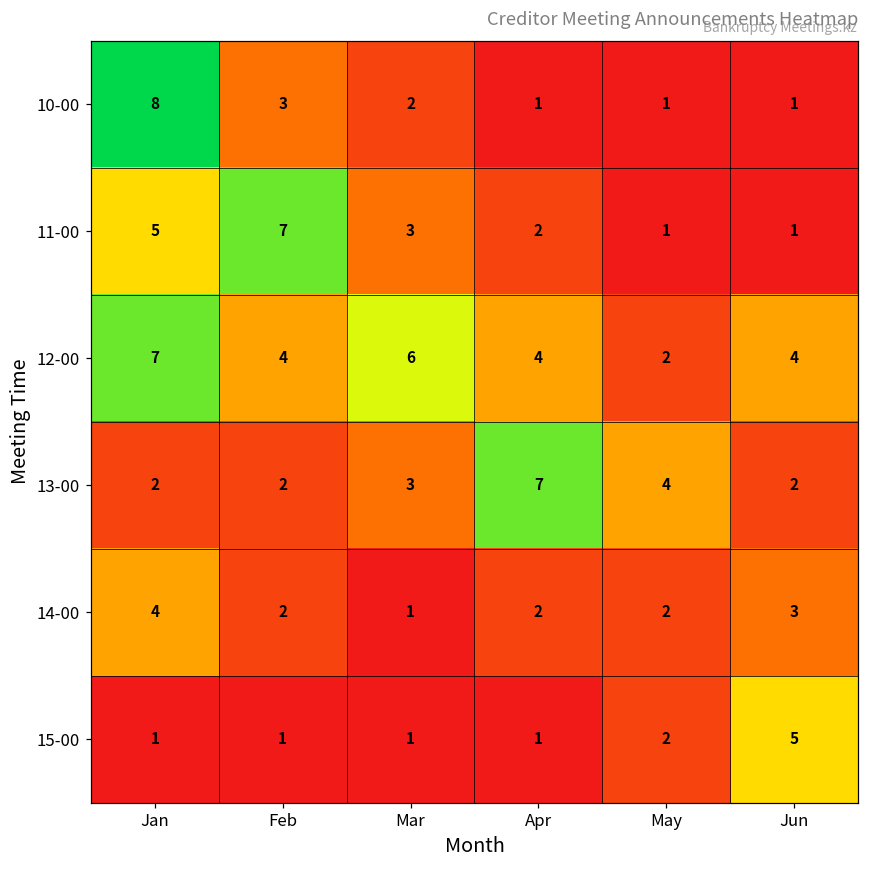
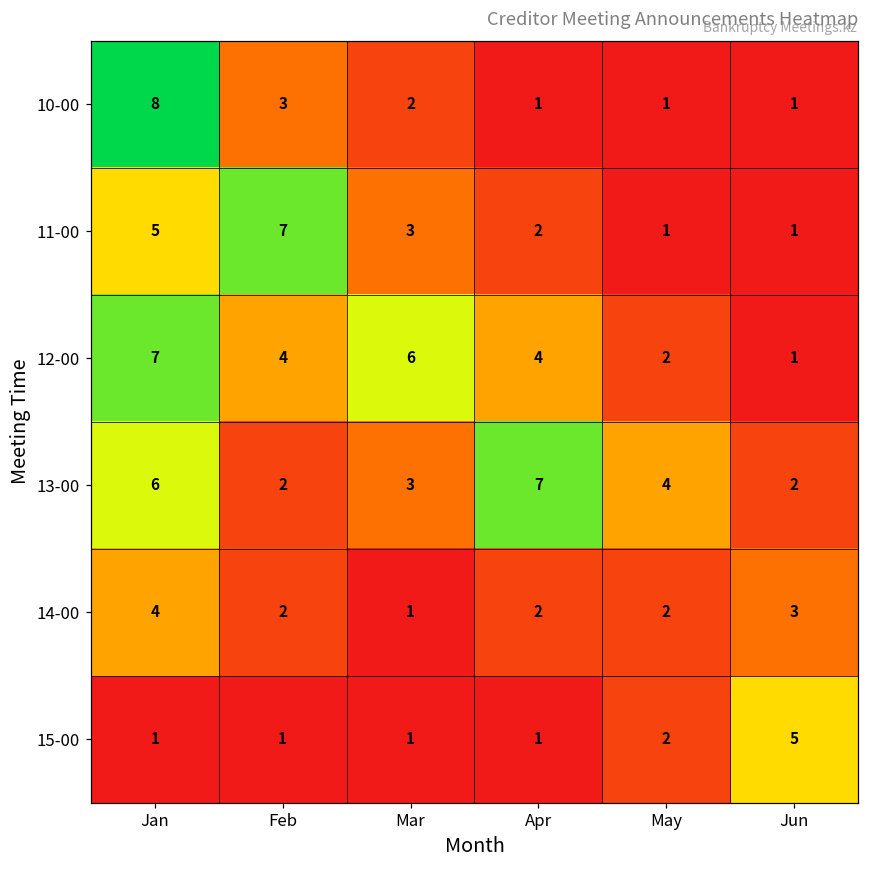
12-00, Jun: 4 -> 1
13-00, Jan: 2 -> 6
